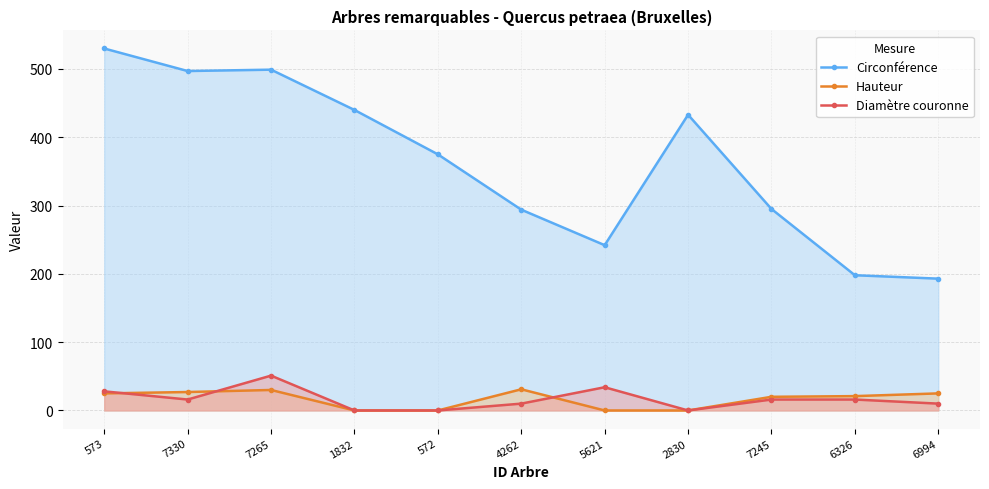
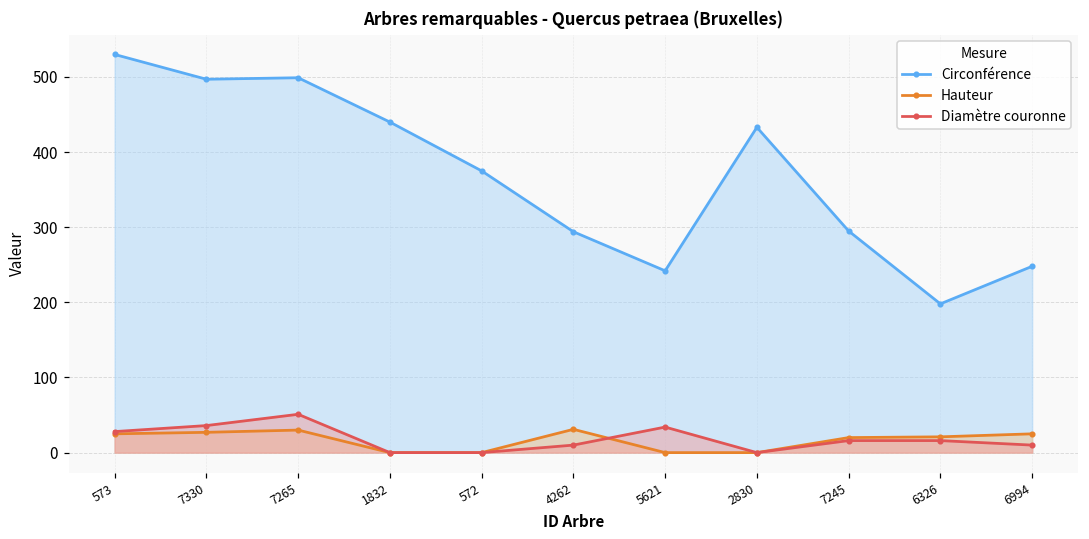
Diamètre couronne, 7330: 20 -> 40
Circonférence, 6994: 190 -> 250
